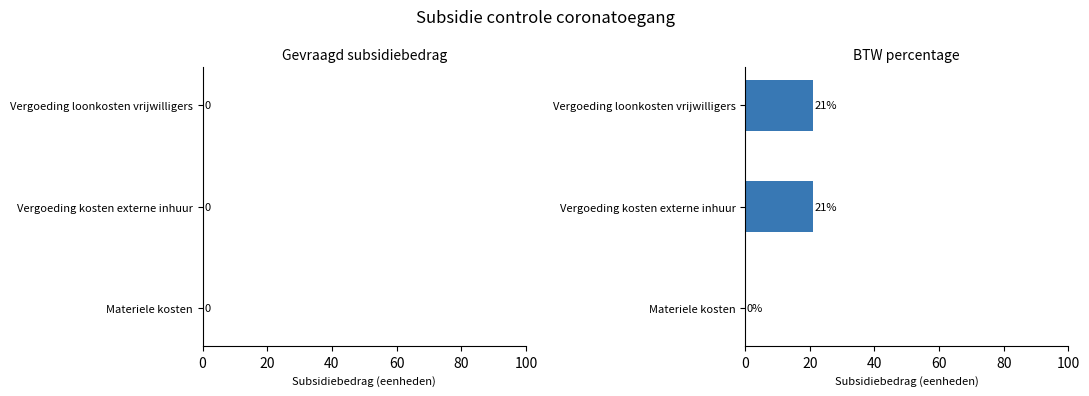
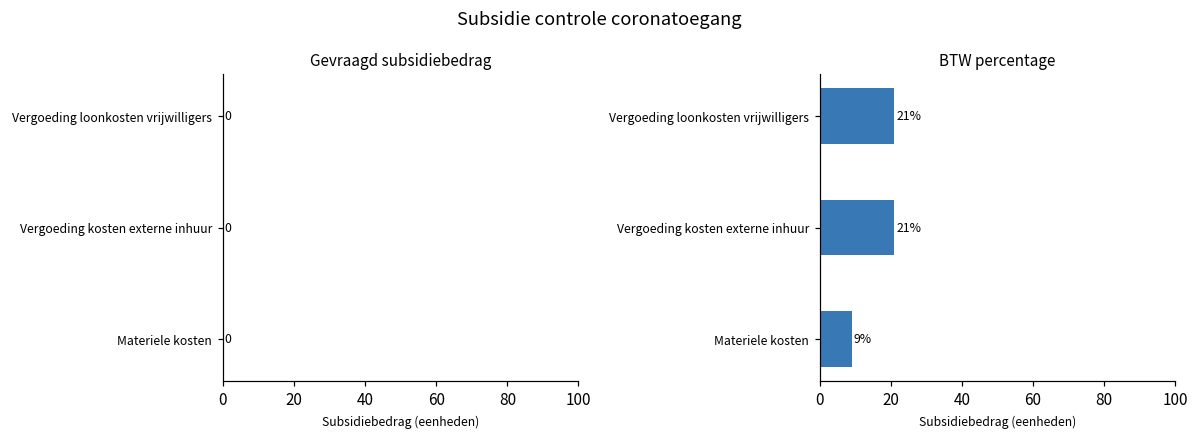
BTW percentage, Materiele kosten: 0% -> 9%
